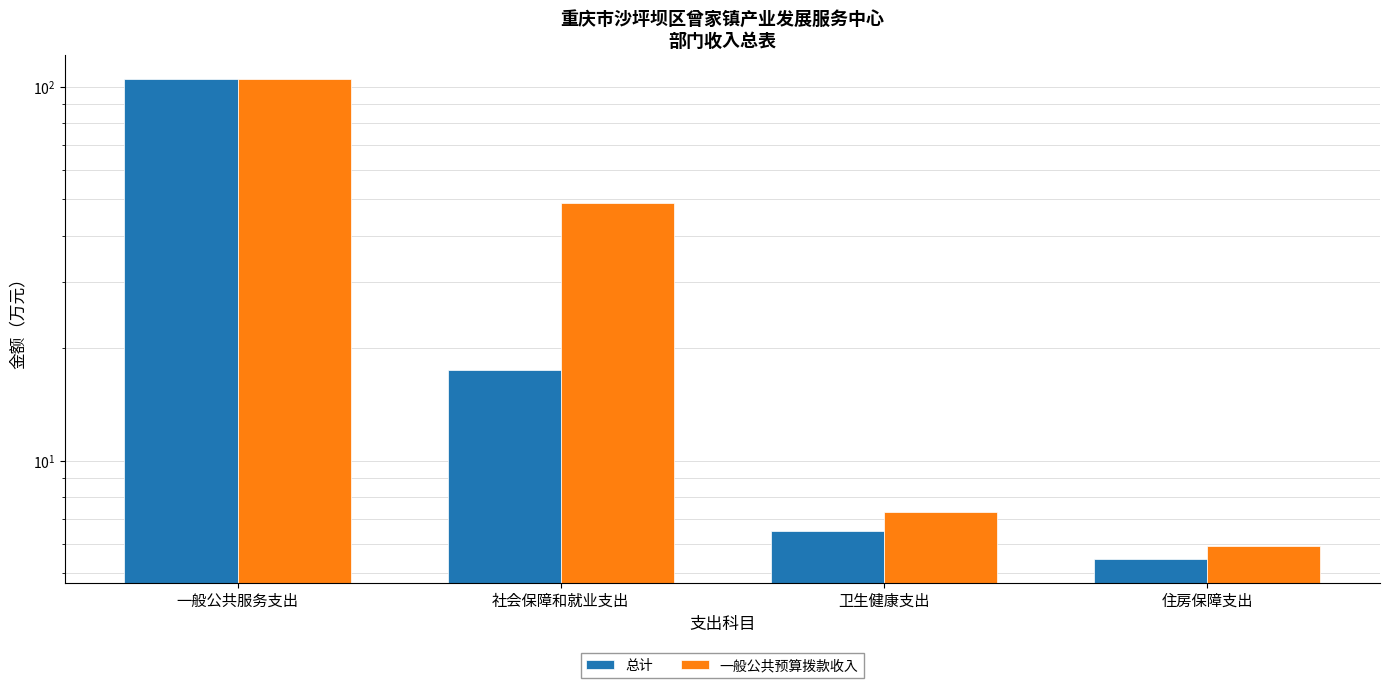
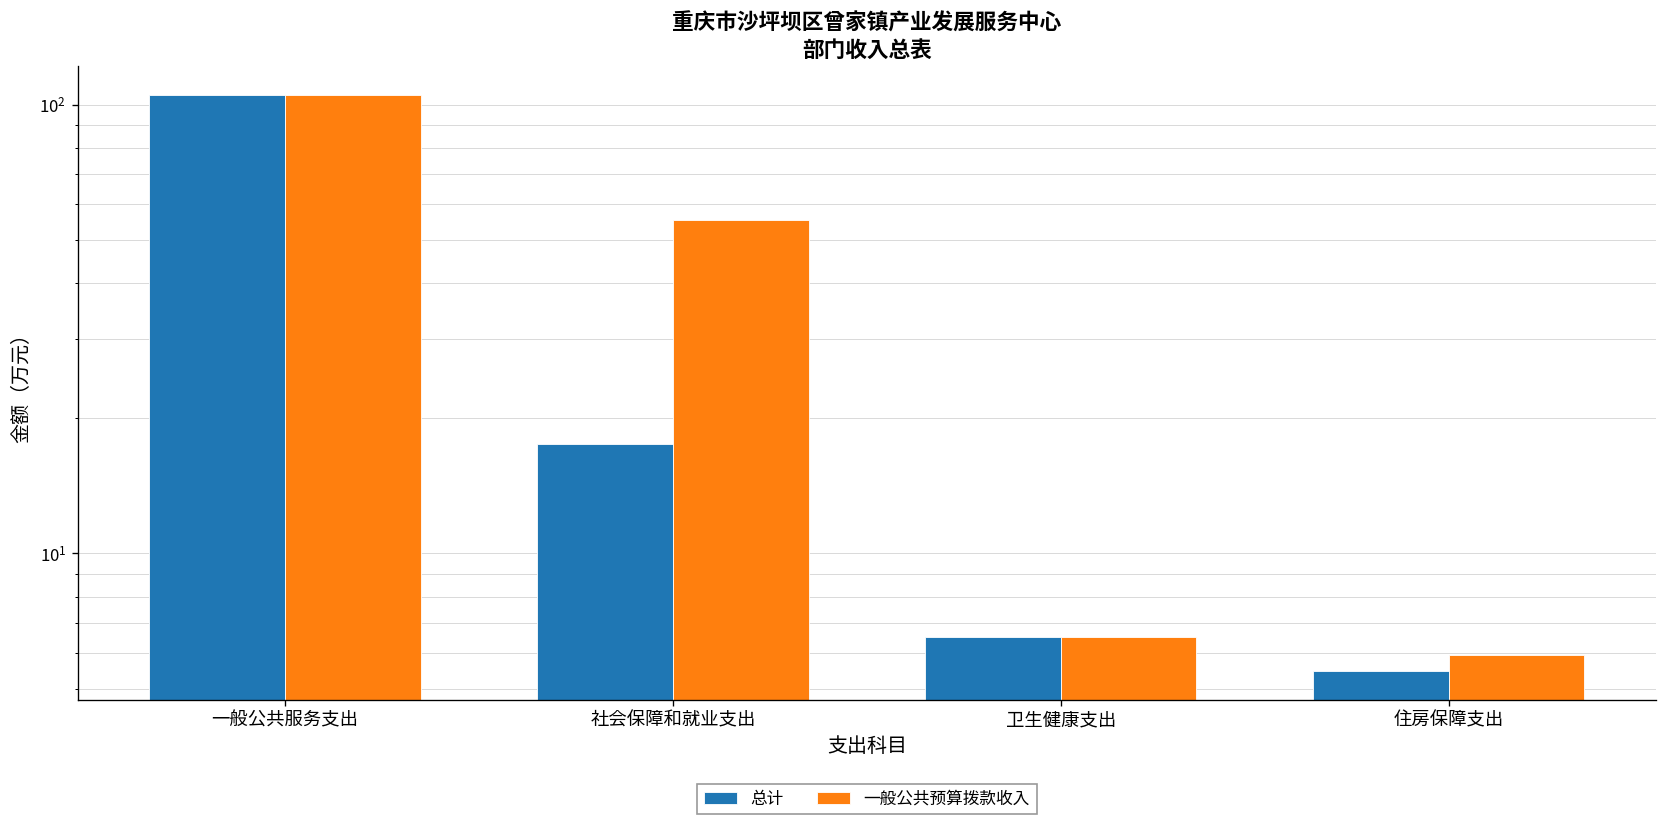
一般公共预算拨款收入, 社会保障和就业支出: 49 -> 55
一般公共预算拨款收入, 卫生健康支出: 7.3 -> 6.5
